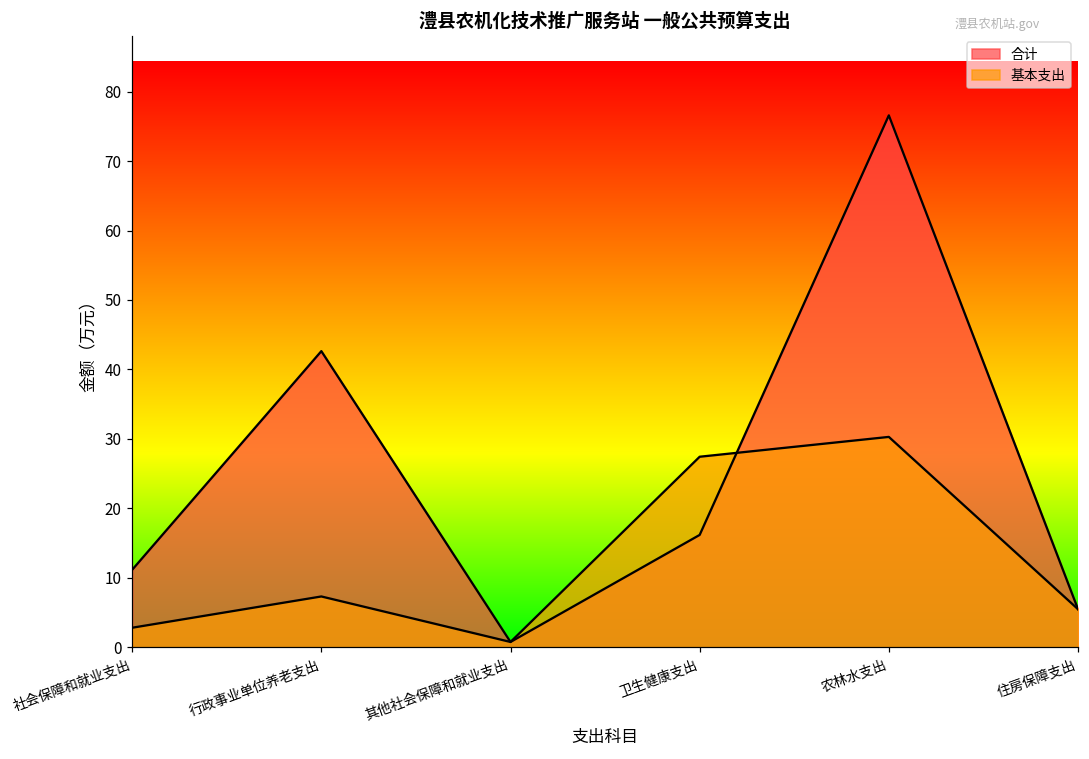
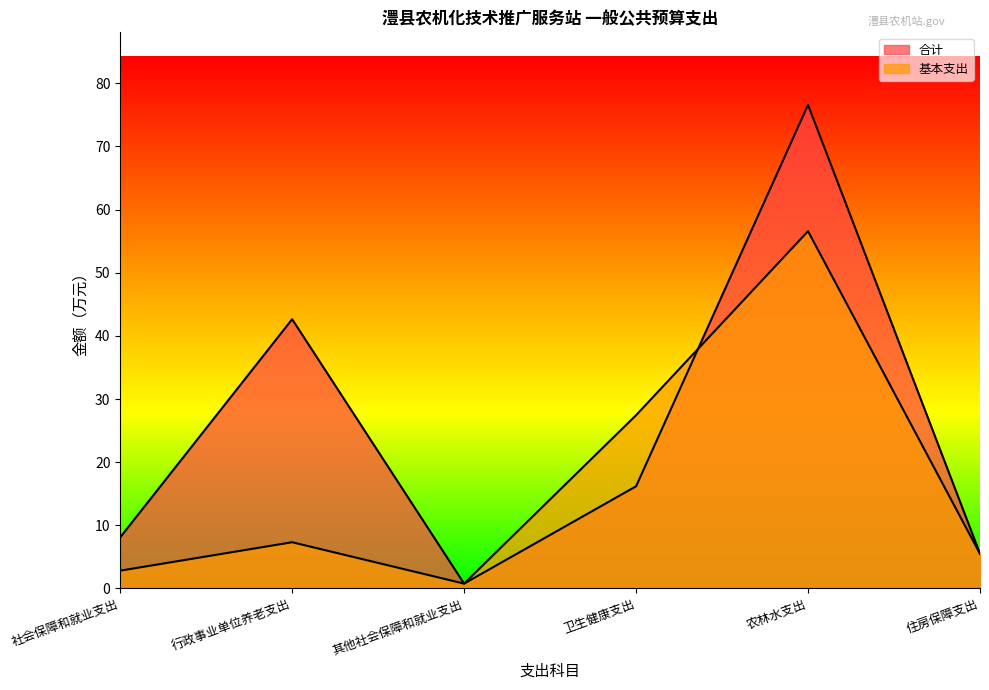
合计, 社会保障和就业支出: 11 -> 8
基本支出, 农林水支出: 30 -> 57
